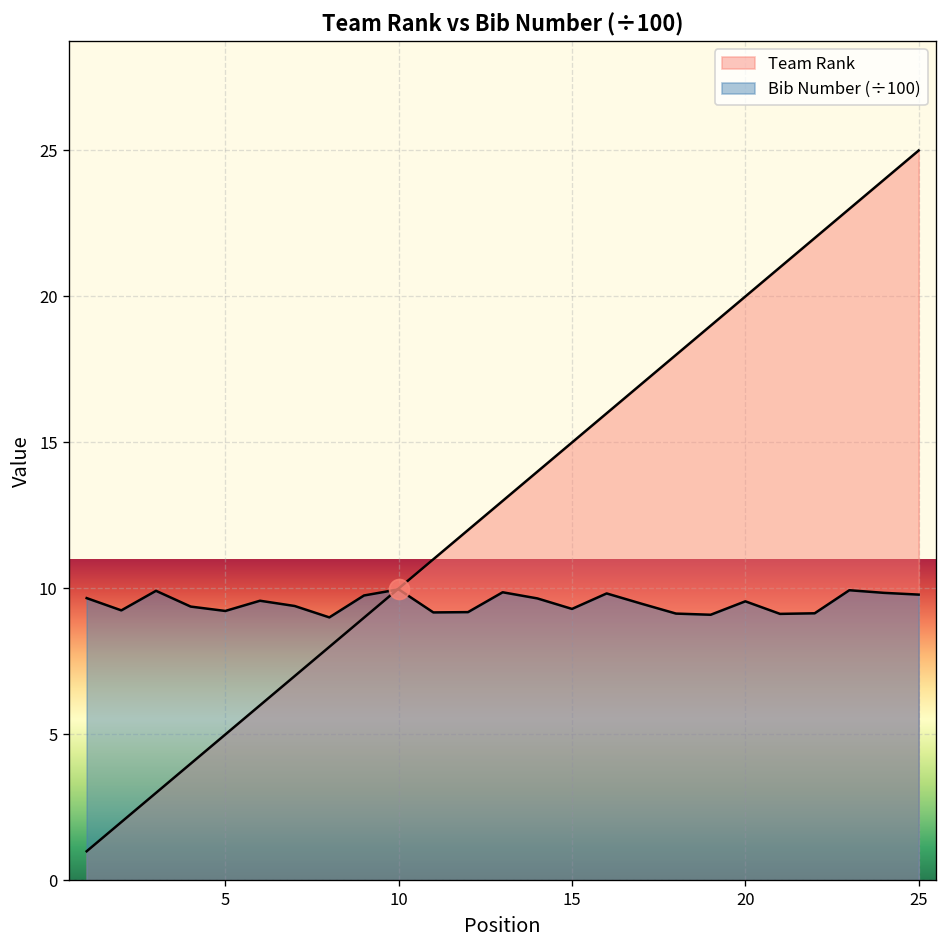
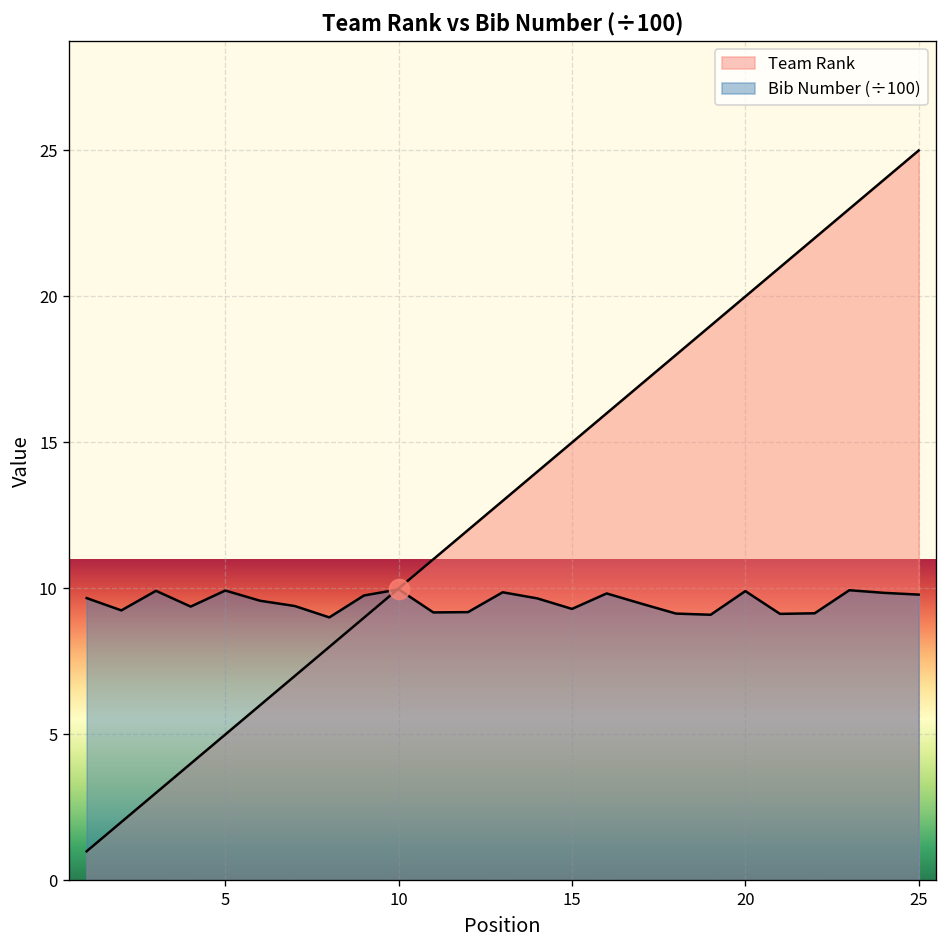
Bib Number (÷100), 5: 9.2 -> 9.9
Bib Number (÷100), 20: 9.6 -> 9.9
